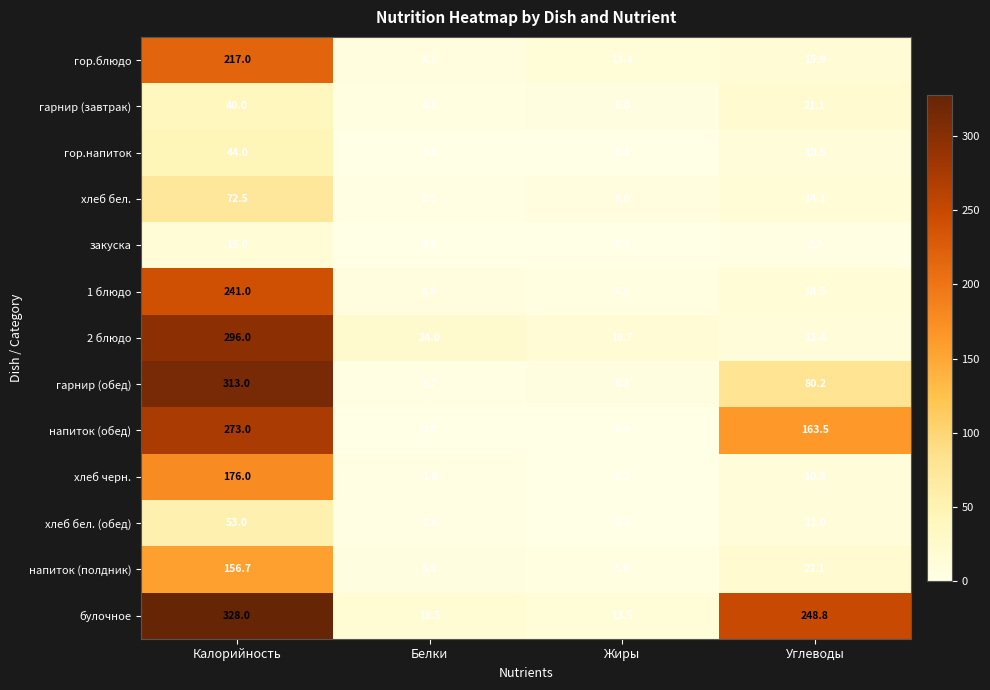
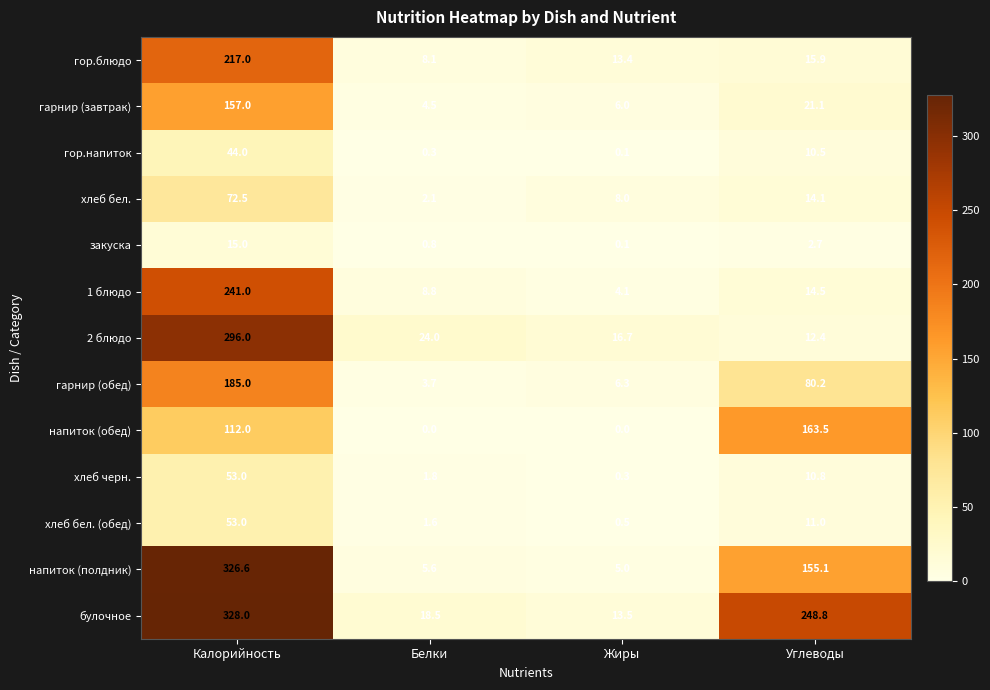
гарнир (завтрак), Калорийность: 40.0 -> 157.0
гарнир (обед), Калорийность: 313.0 -> 185.0
напиток (обед), Калорийность: 273.0 -> 112.0
хлеб черн., Калорийность: 176.0 -> 53.0
напиток (полдник), Калорийность: 156.7 -> 326.6
напиток (полдник), Углеводы: 22.1 -> 155.1
